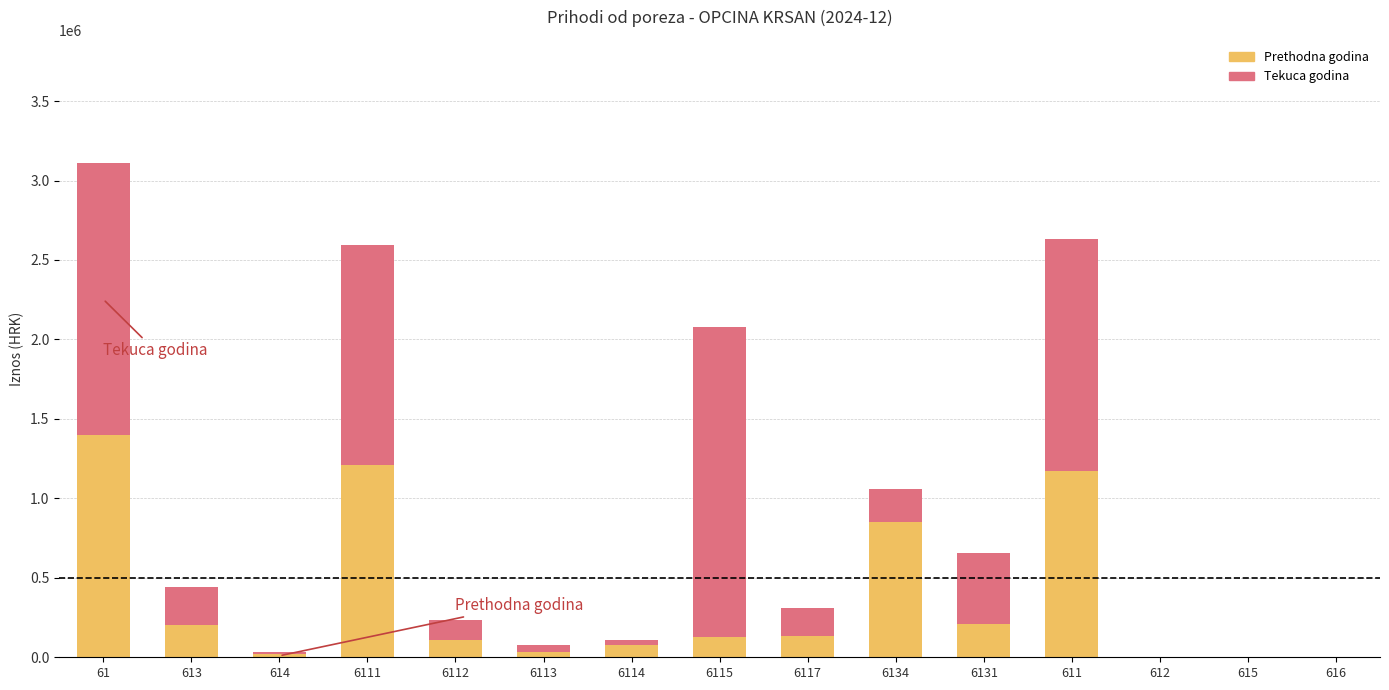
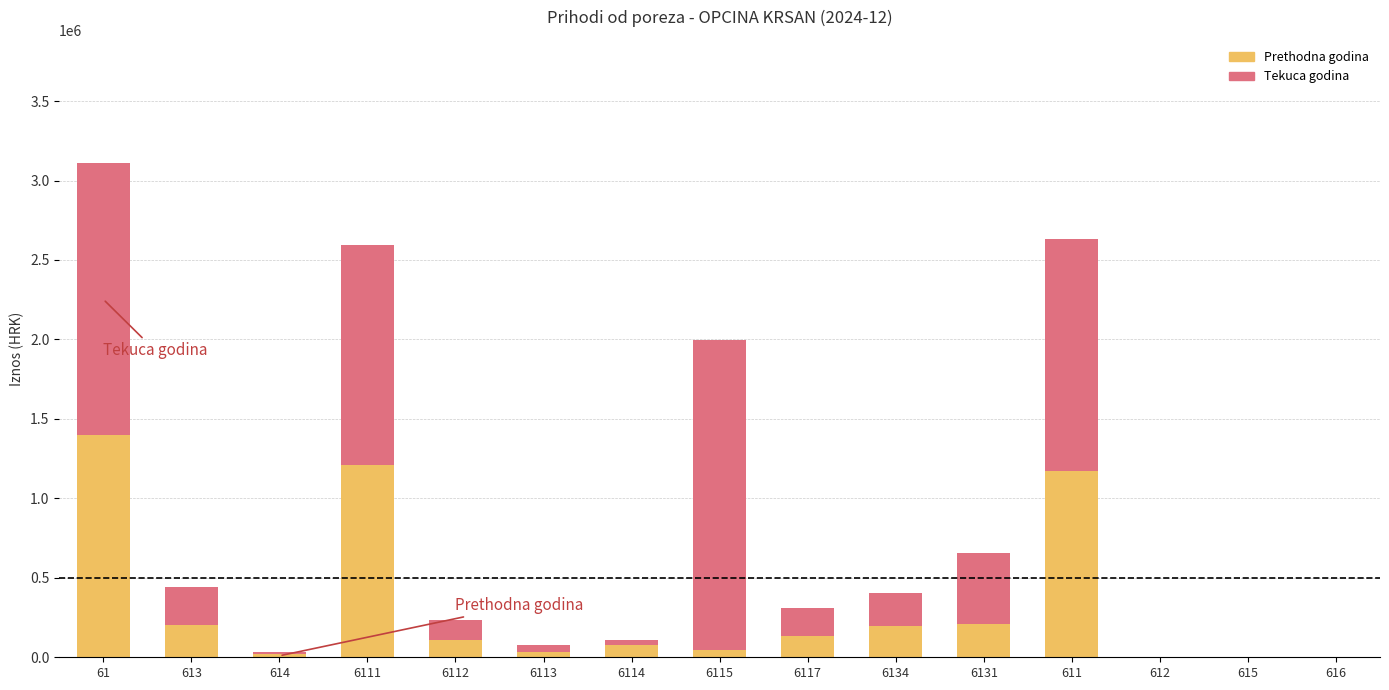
Prethodna godina, 6115: 130000 -> 50000
Prethodna godina, 6134: 850000 -> 200000
